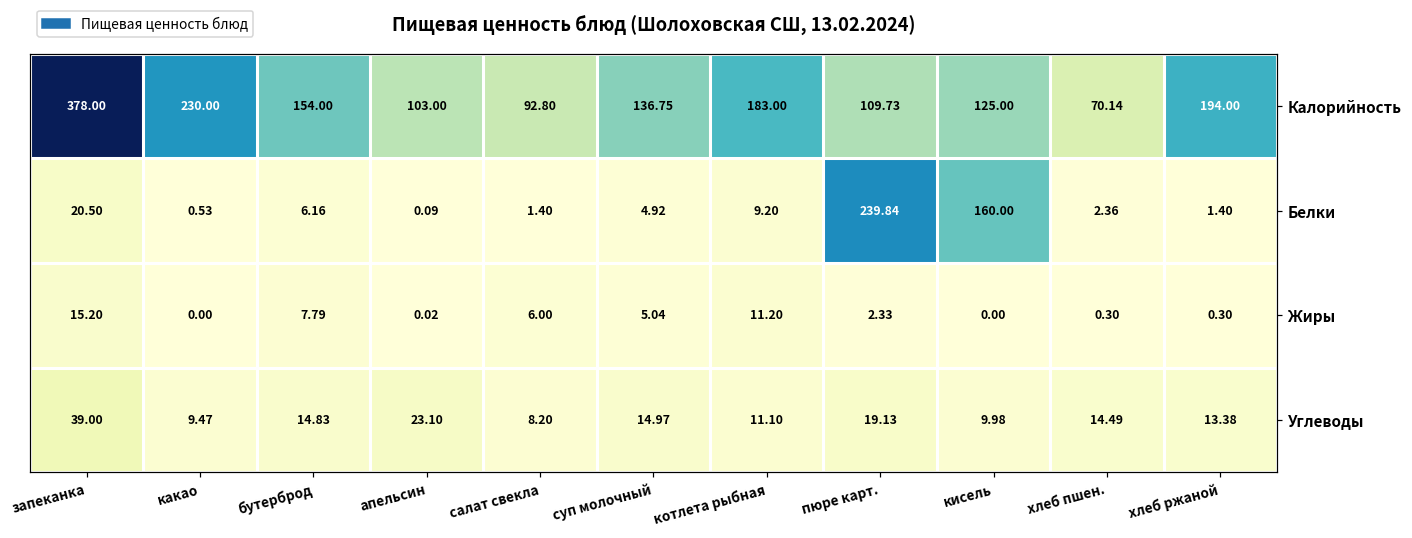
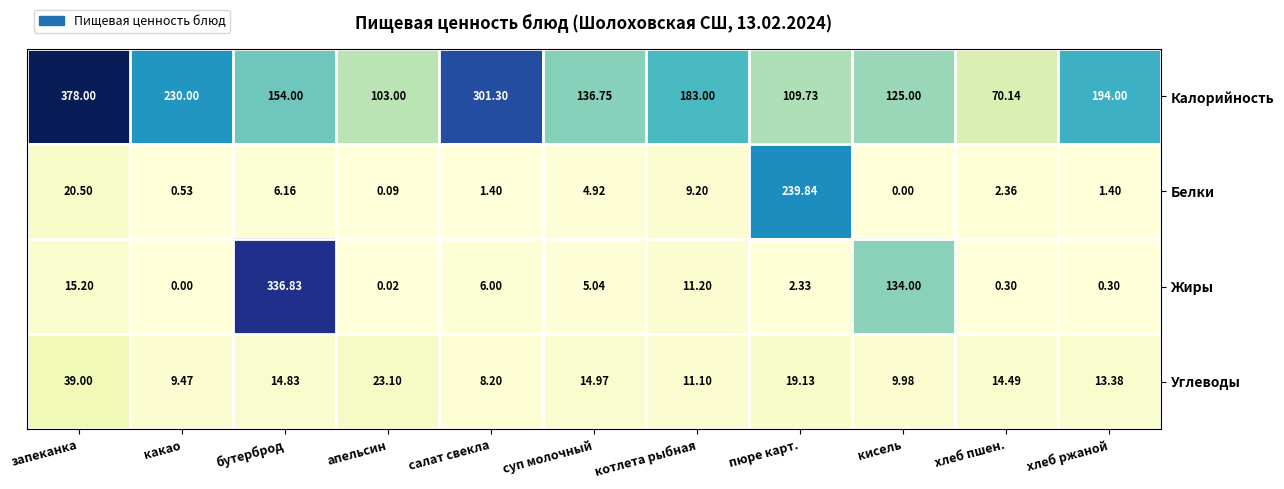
Калорийность, салат свекла: 92.80 -> 301.30
Белки, кисель: 160.00 -> 0.00
Жиры, бутерброд: 7.79 -> 336.83
Жиры, кисель: 0.00 -> 134.00
